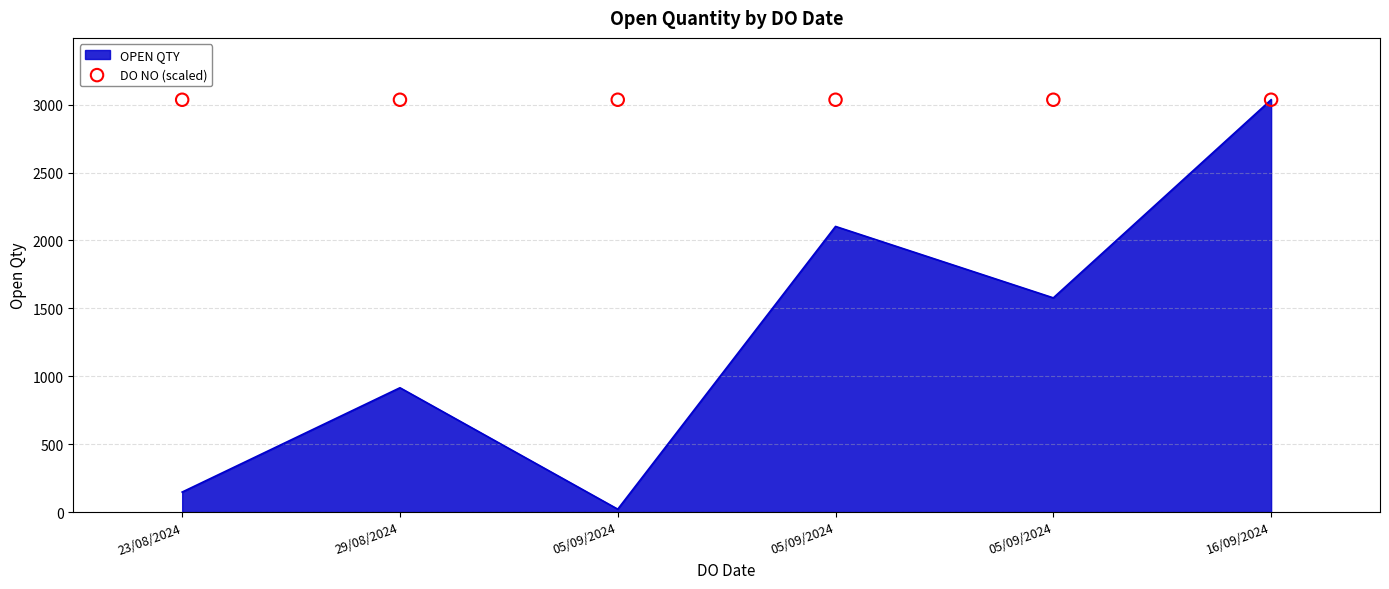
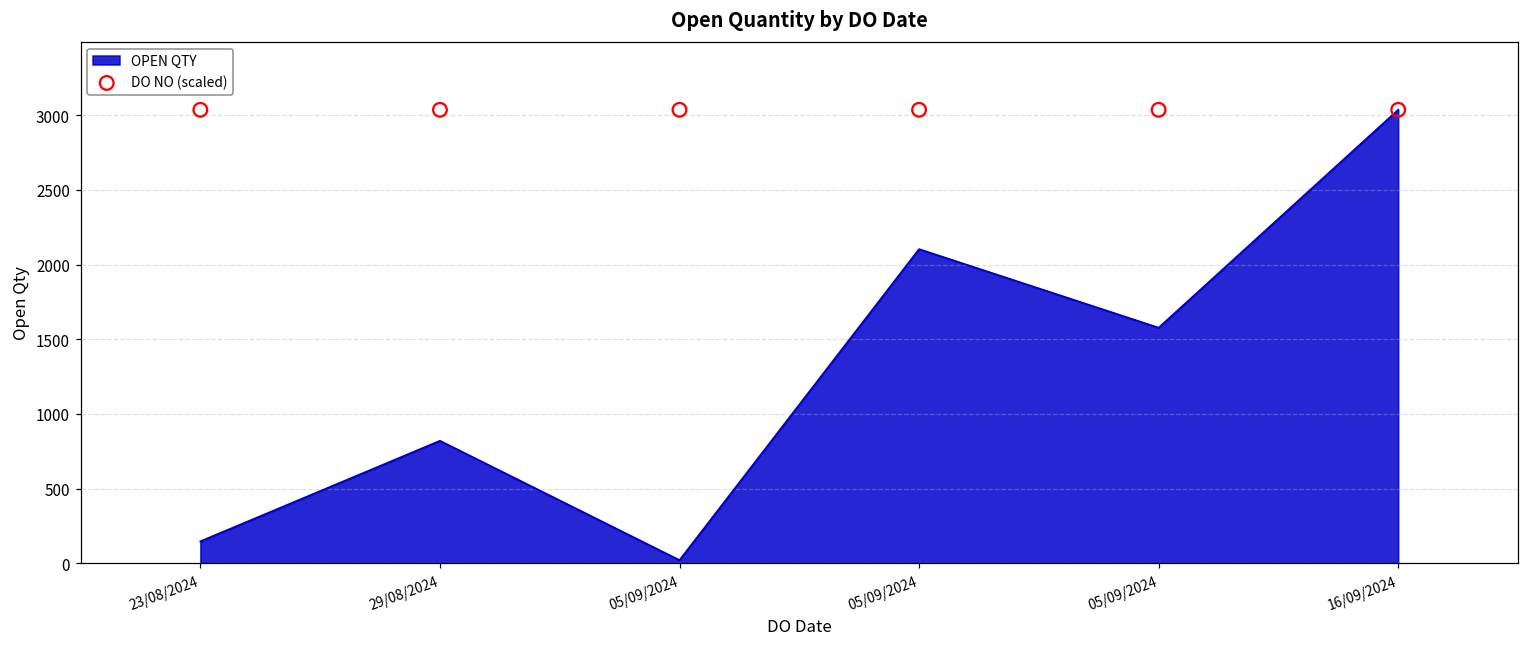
OPEN QTY, 29/08/2024: 920 -> 820
